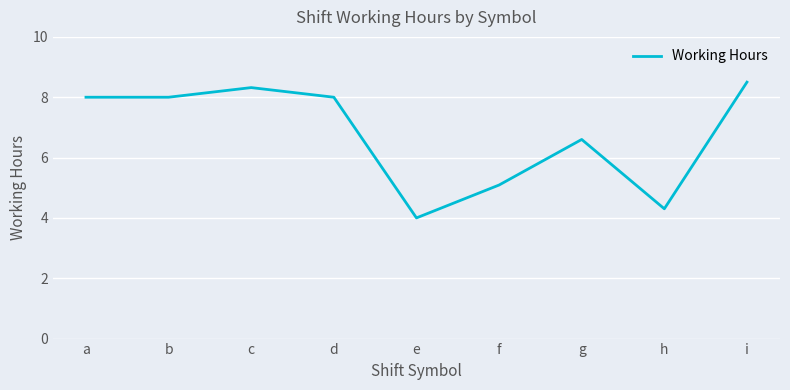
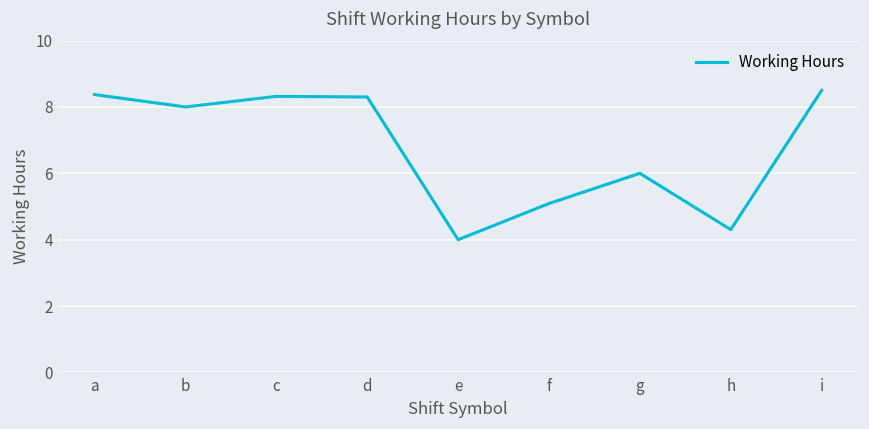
a: 8.0 -> 8.4
d: 8.0 -> 8.3
g: 6.6 -> 6.0
